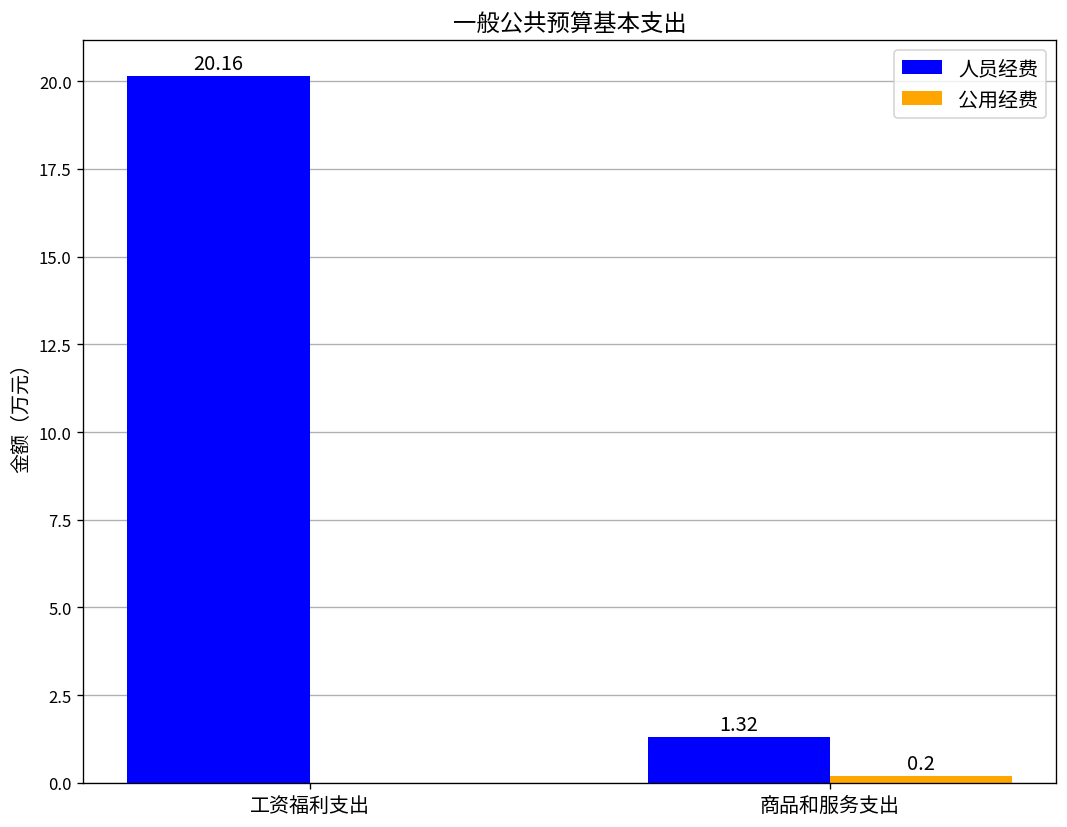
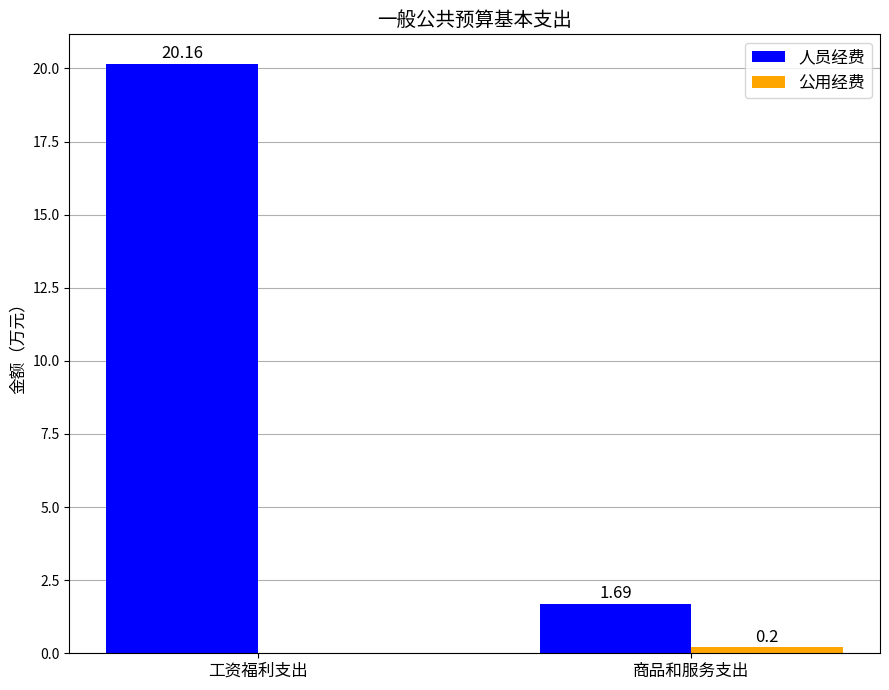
人员经费, 商品和服务支出: 1.32 -> 1.69
